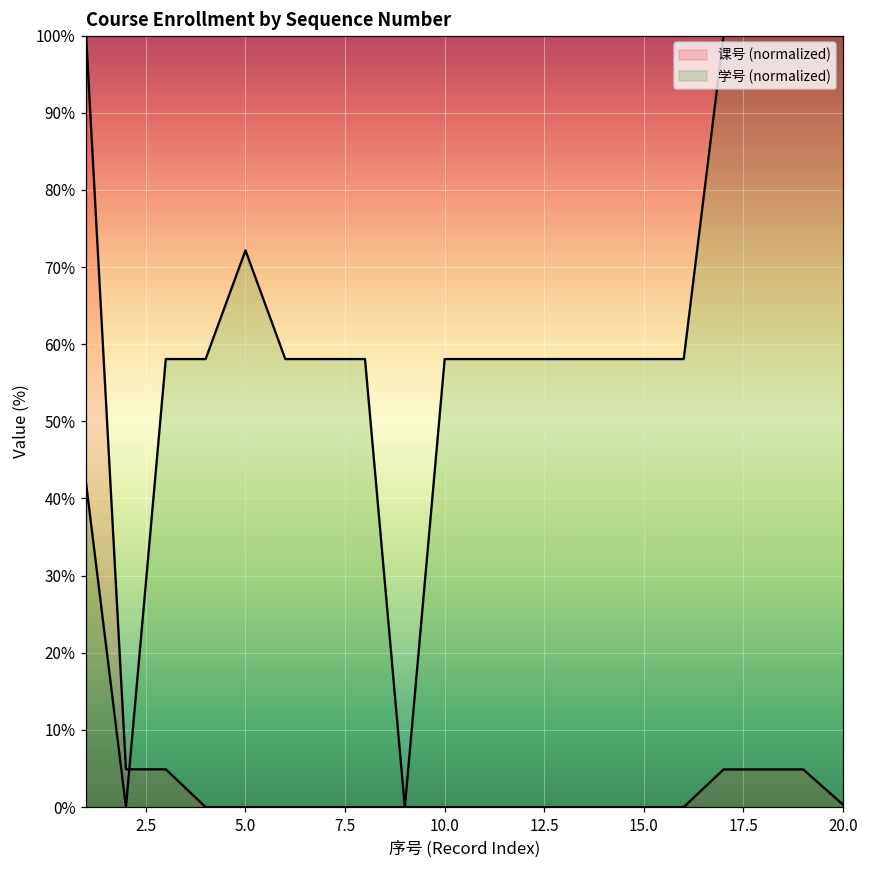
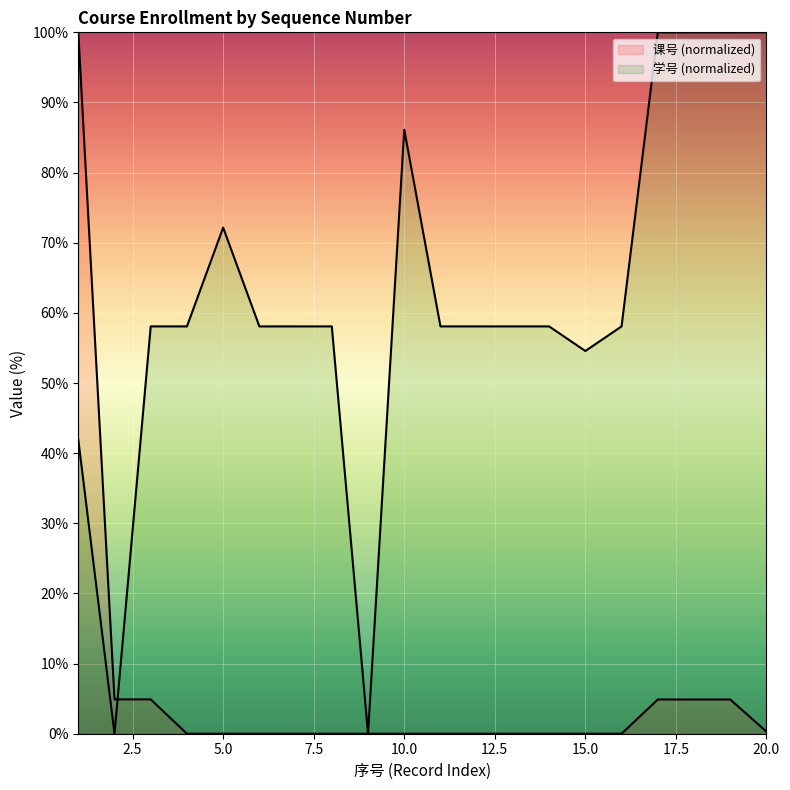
学号 (normalized), 10.0: 58% -> 86%
学号 (normalized), 15.0: 58% -> 55%
